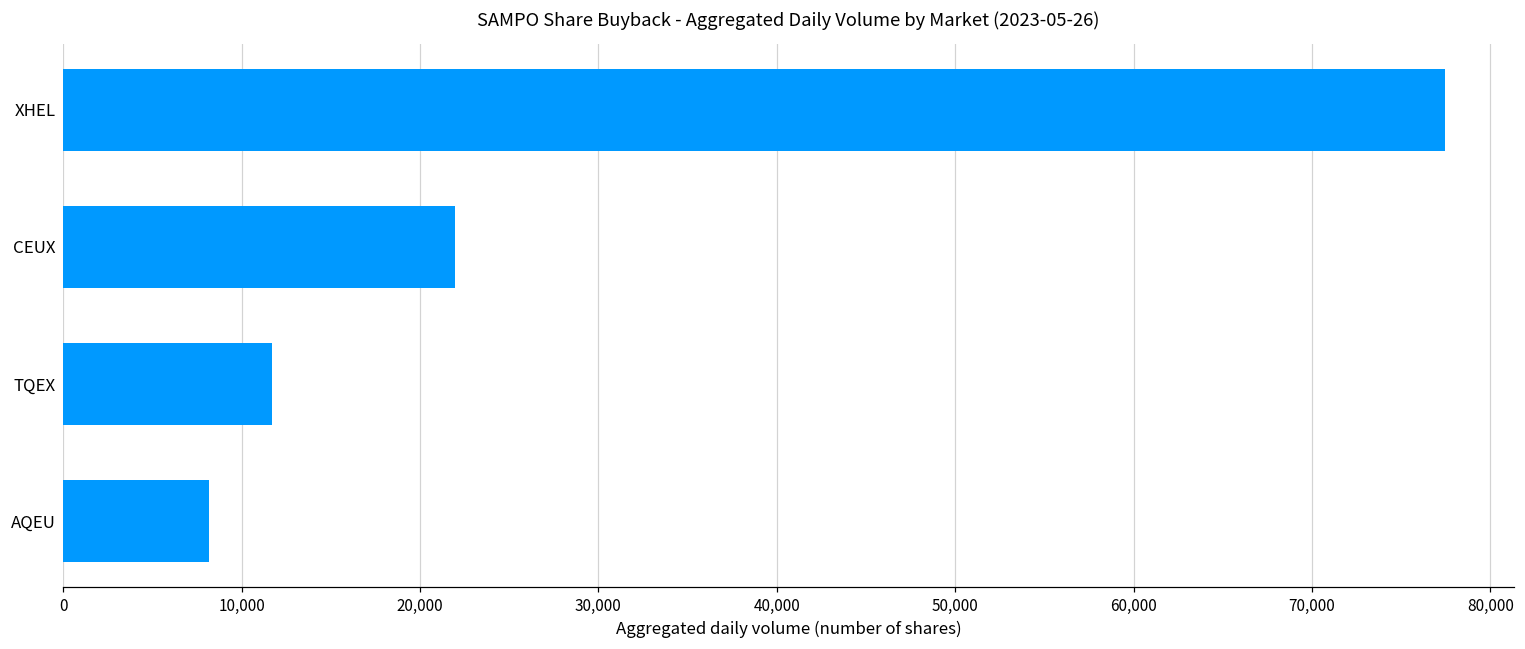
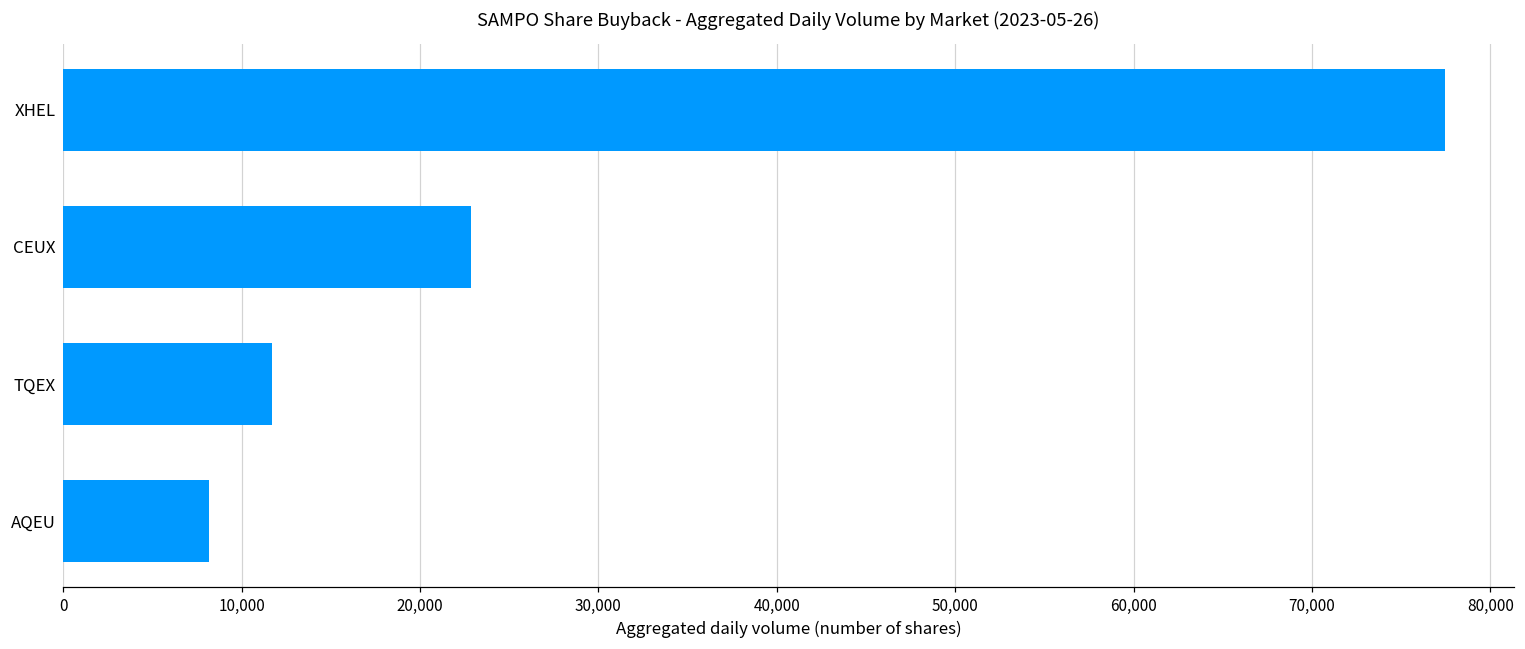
CEUX: 22,000 -> 22,900
